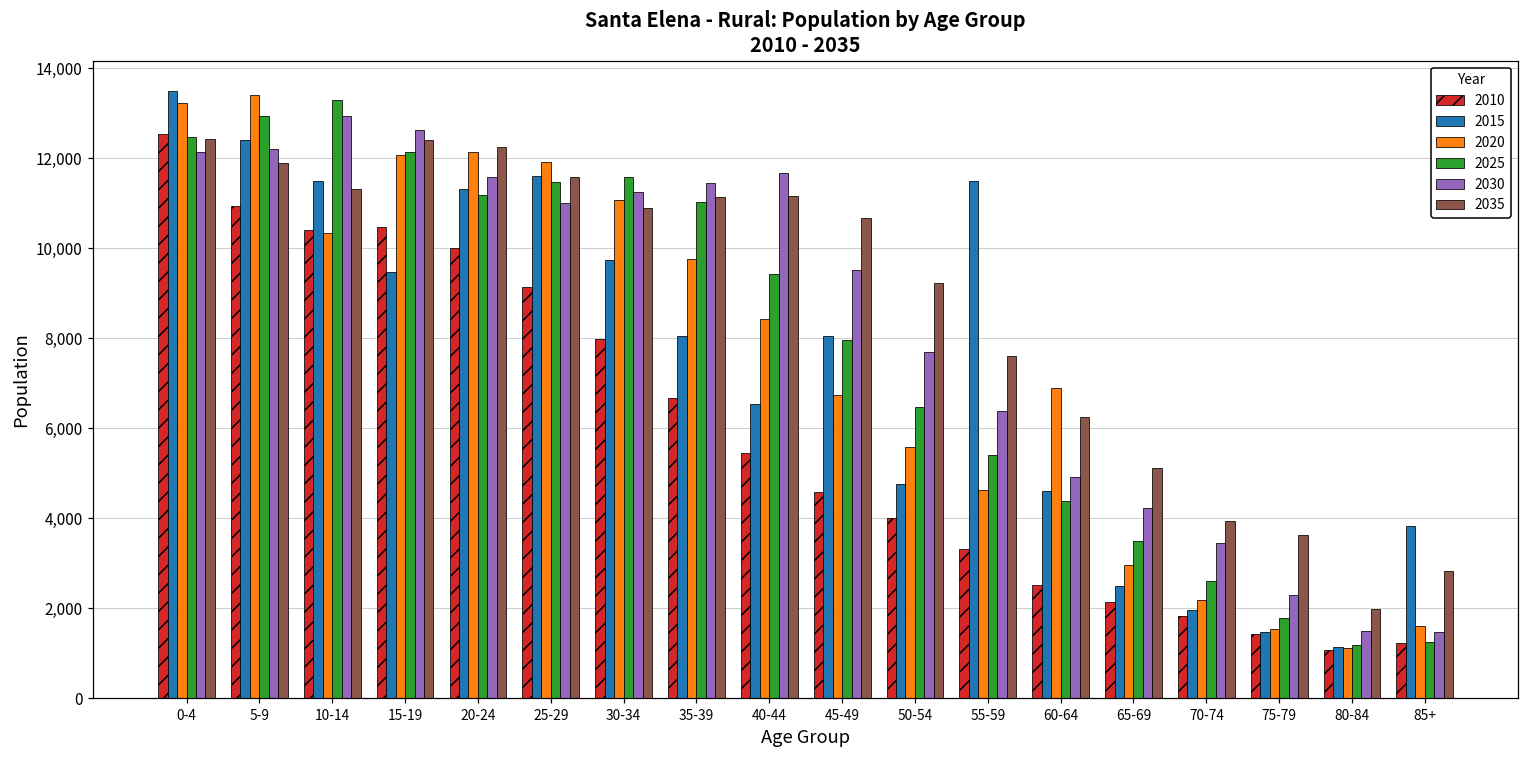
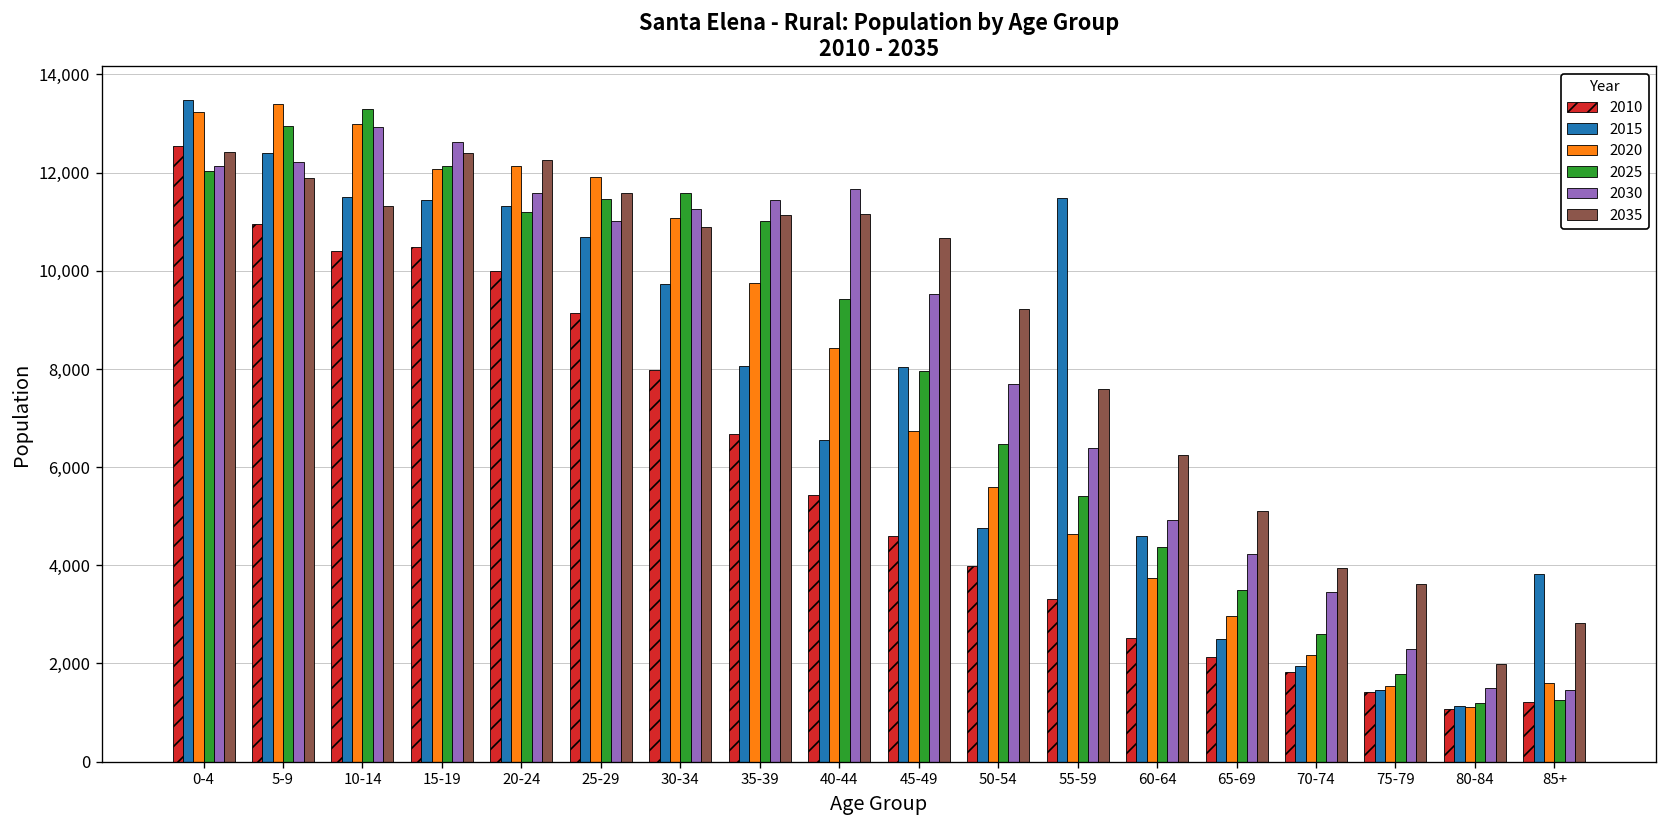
2025, 0-4: 12,500 -> 12,000
2020, 10-14: 10,300 -> 13,000
2015, 15-19: 9,500 -> 11,400
2015, 25-29: 11,600 -> 10,700
2020, 60-64: 6,900 -> 3,700
